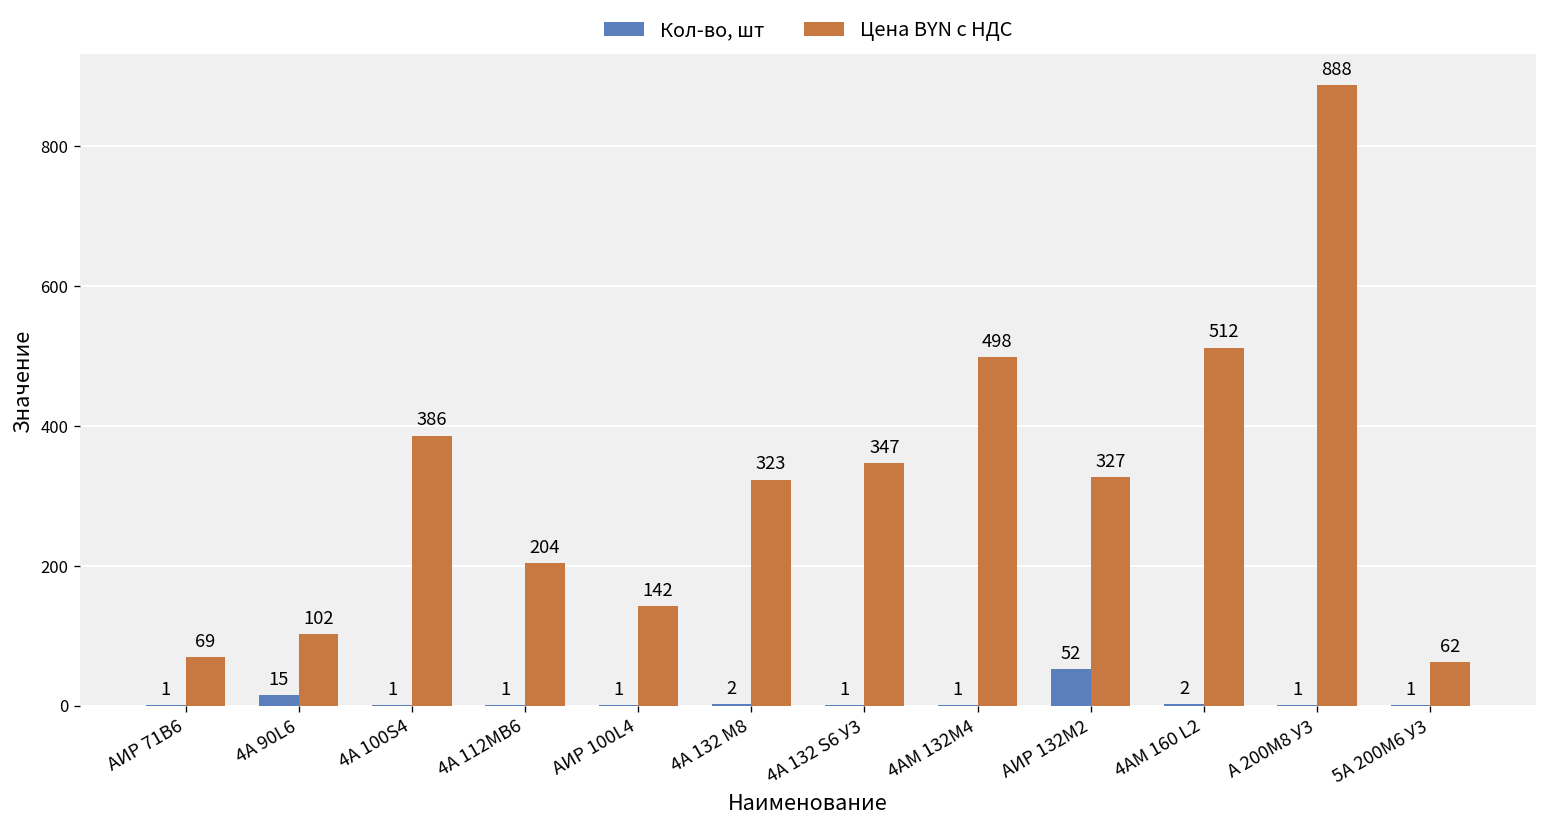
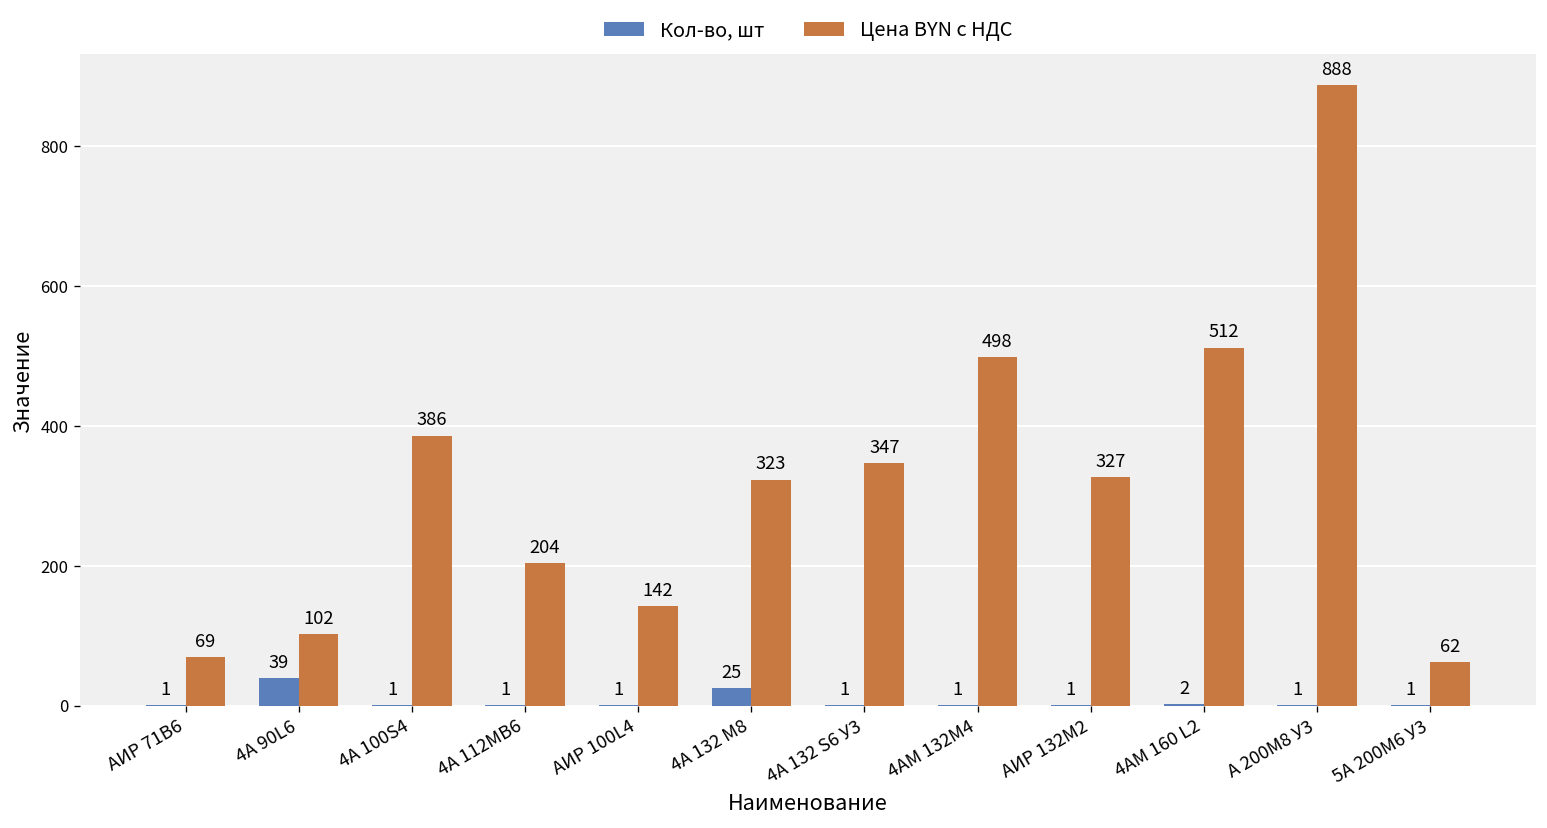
Кол-во, шт, 4А 90L6: 15 -> 39
Кол-во, шт, 4А 132 М8: 2 -> 25
Кол-во, шт, АИР 132М2: 52 -> 1
